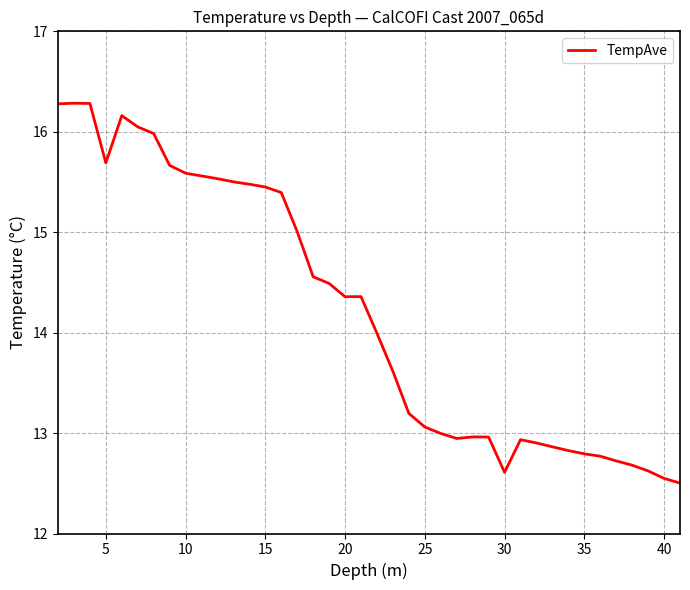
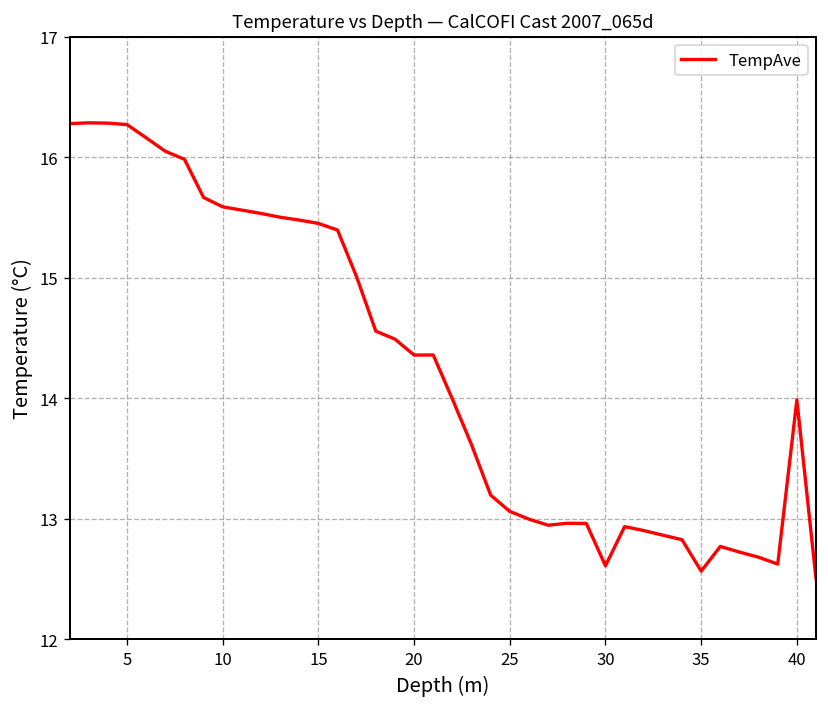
5: 15.69 -> 16.27
35: 12.79 -> 12.56
40: 12.55 -> 13.99
